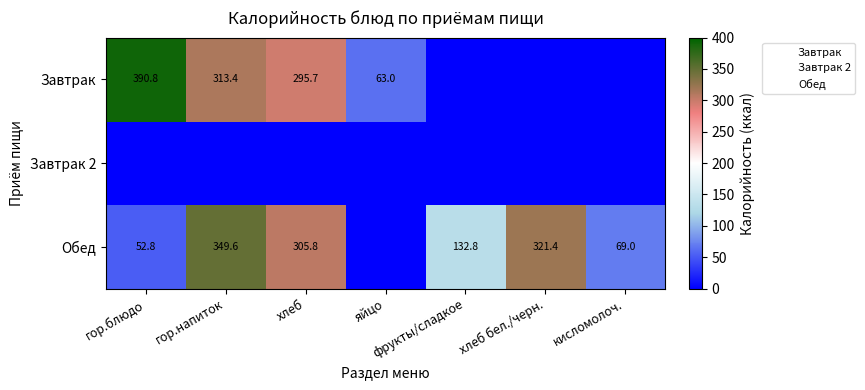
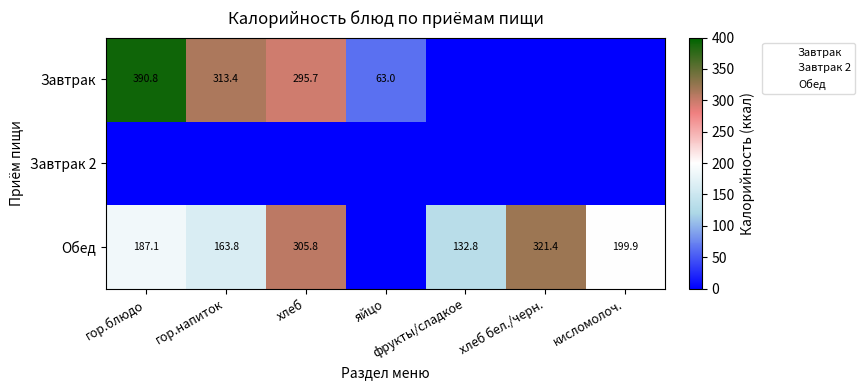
Обед, гор.блюдо: 52.8 -> 187.1
Обед, гор.напиток: 349.6 -> 163.8
Обед, кисломолоч.: 69.0 -> 199.9
